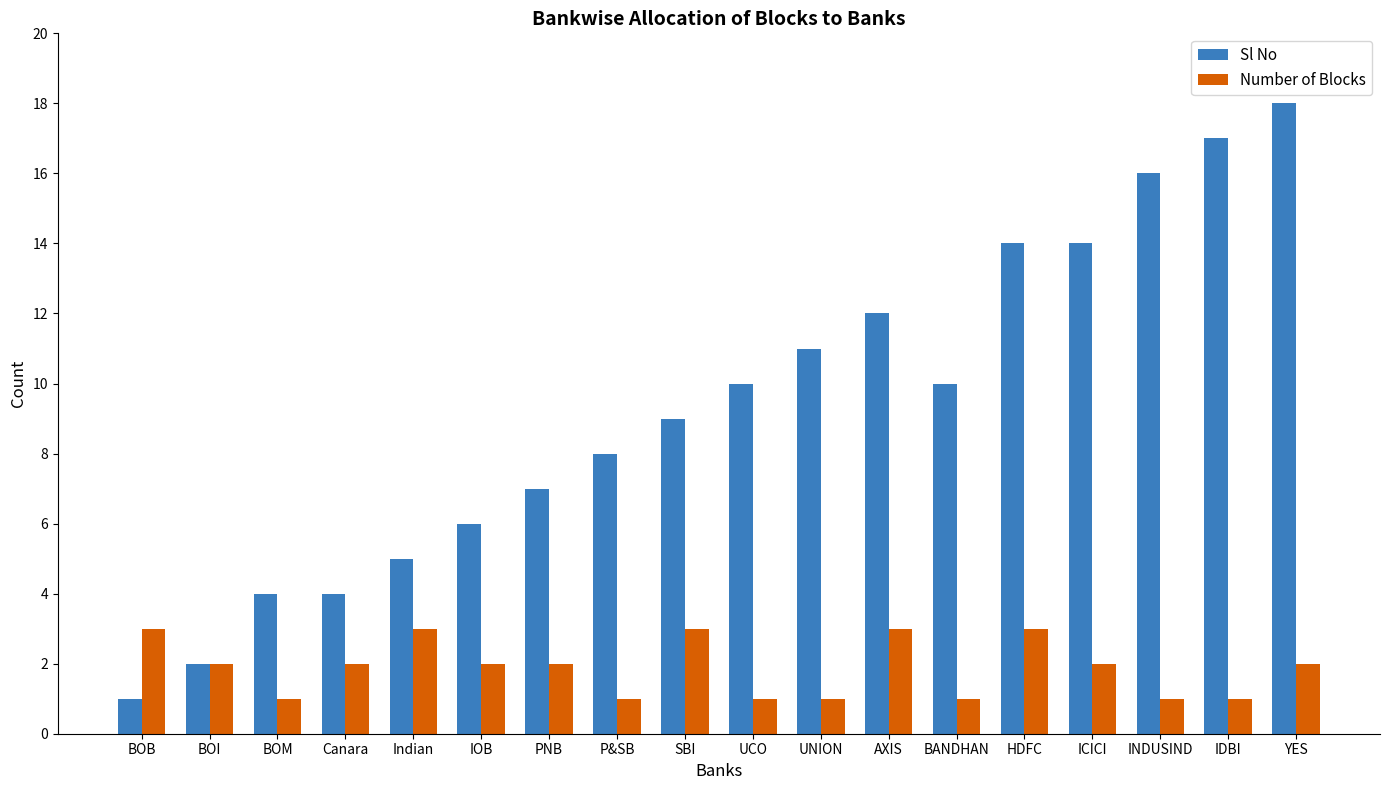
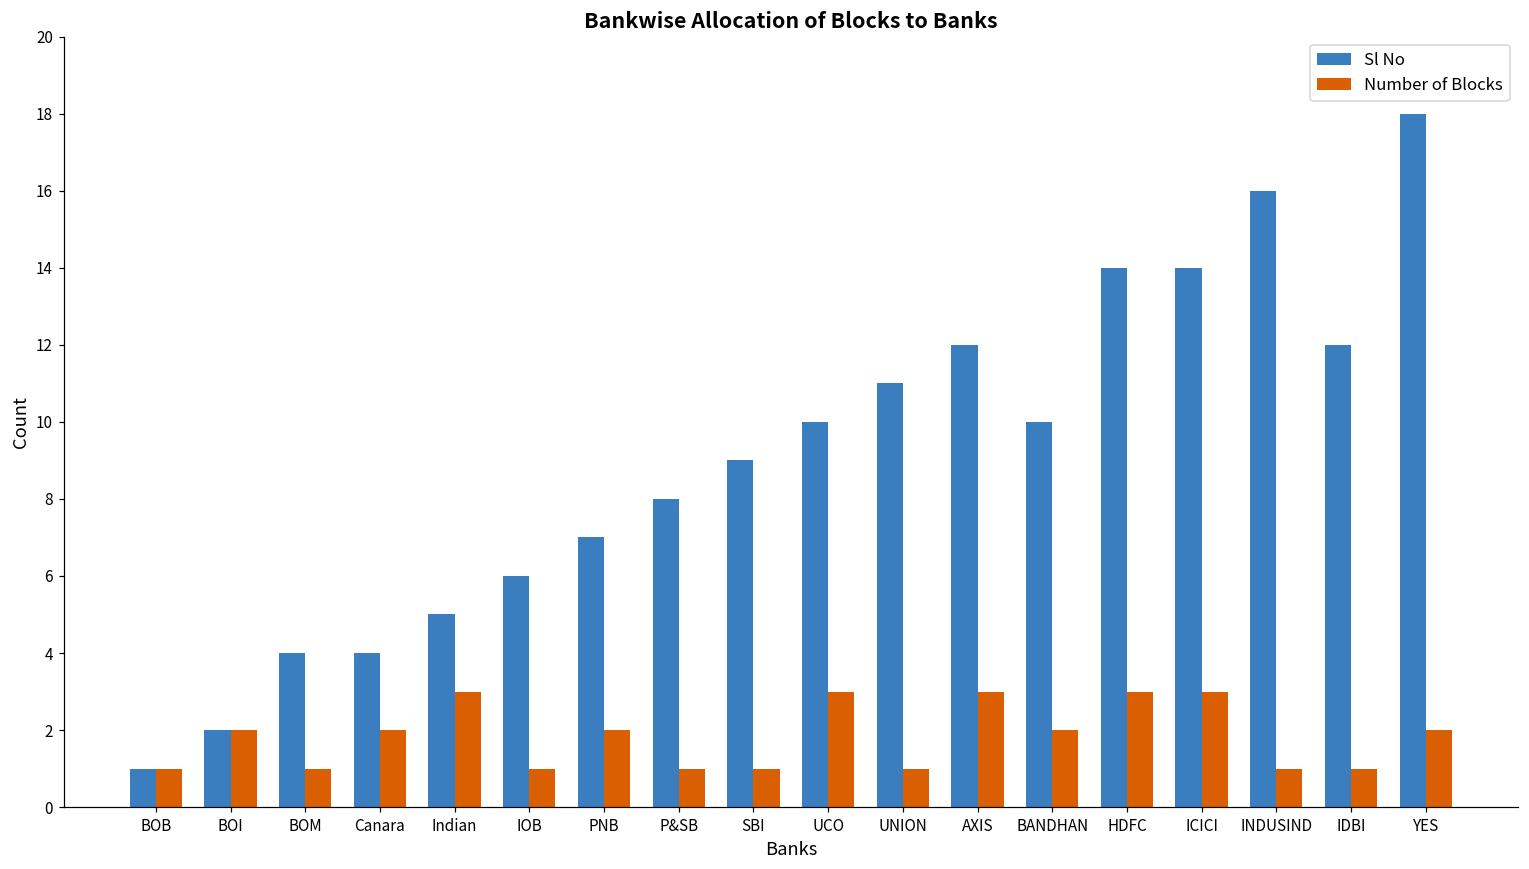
Number of Blocks, BOB: 3 -> 1
Number of Blocks, IOB: 2 -> 1
Number of Blocks, SBI: 3 -> 1
Number of Blocks, UCO: 1 -> 3
Number of Blocks, BANDHAN: 1 -> 2
Number of Blocks, ICICI: 2 -> 3
Sl No, IDBI: 17 -> 12
